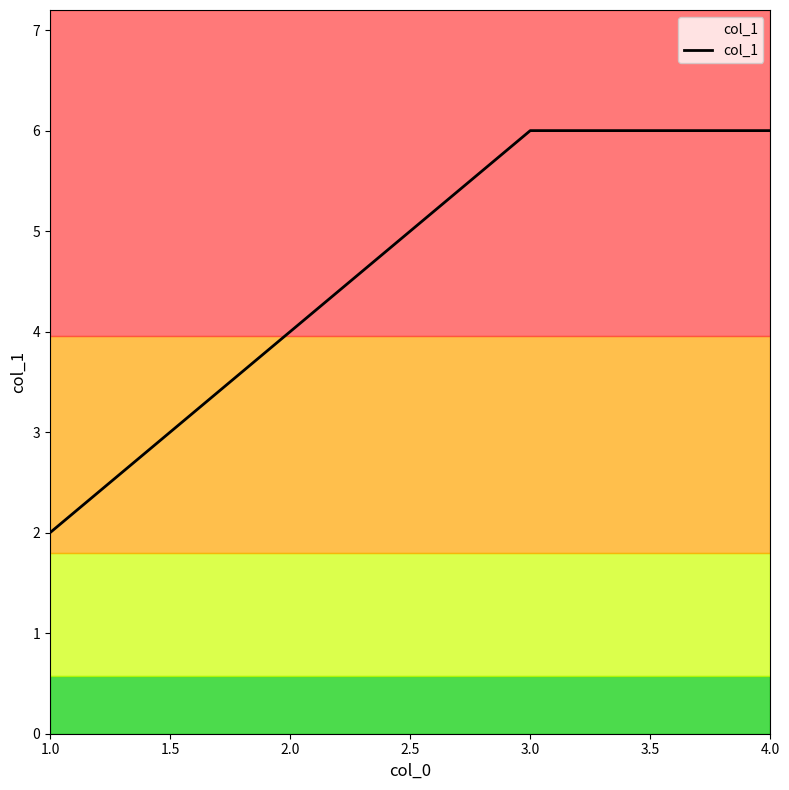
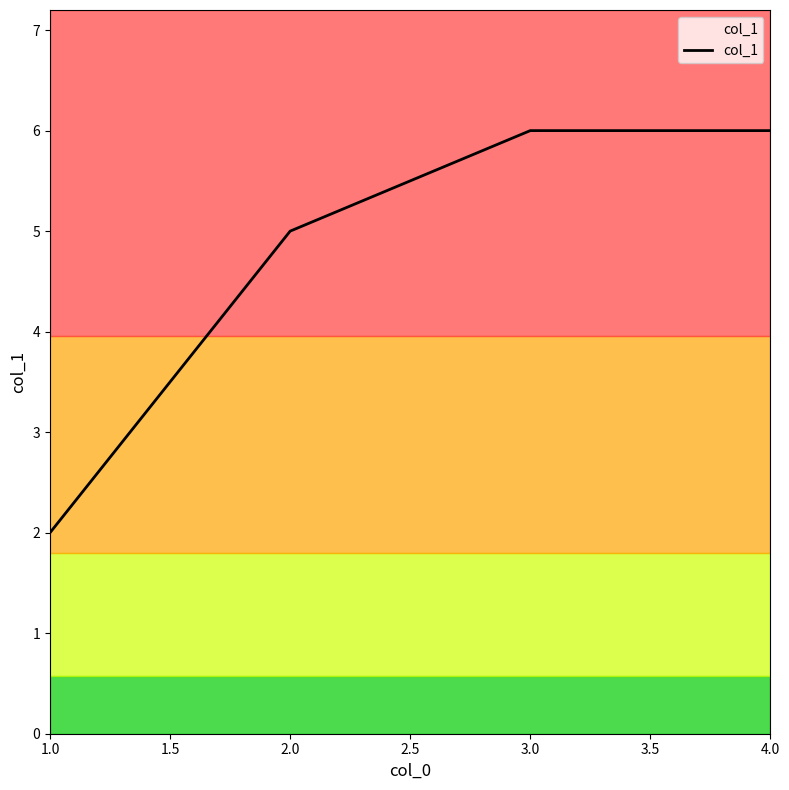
2.0: 4 -> 5
